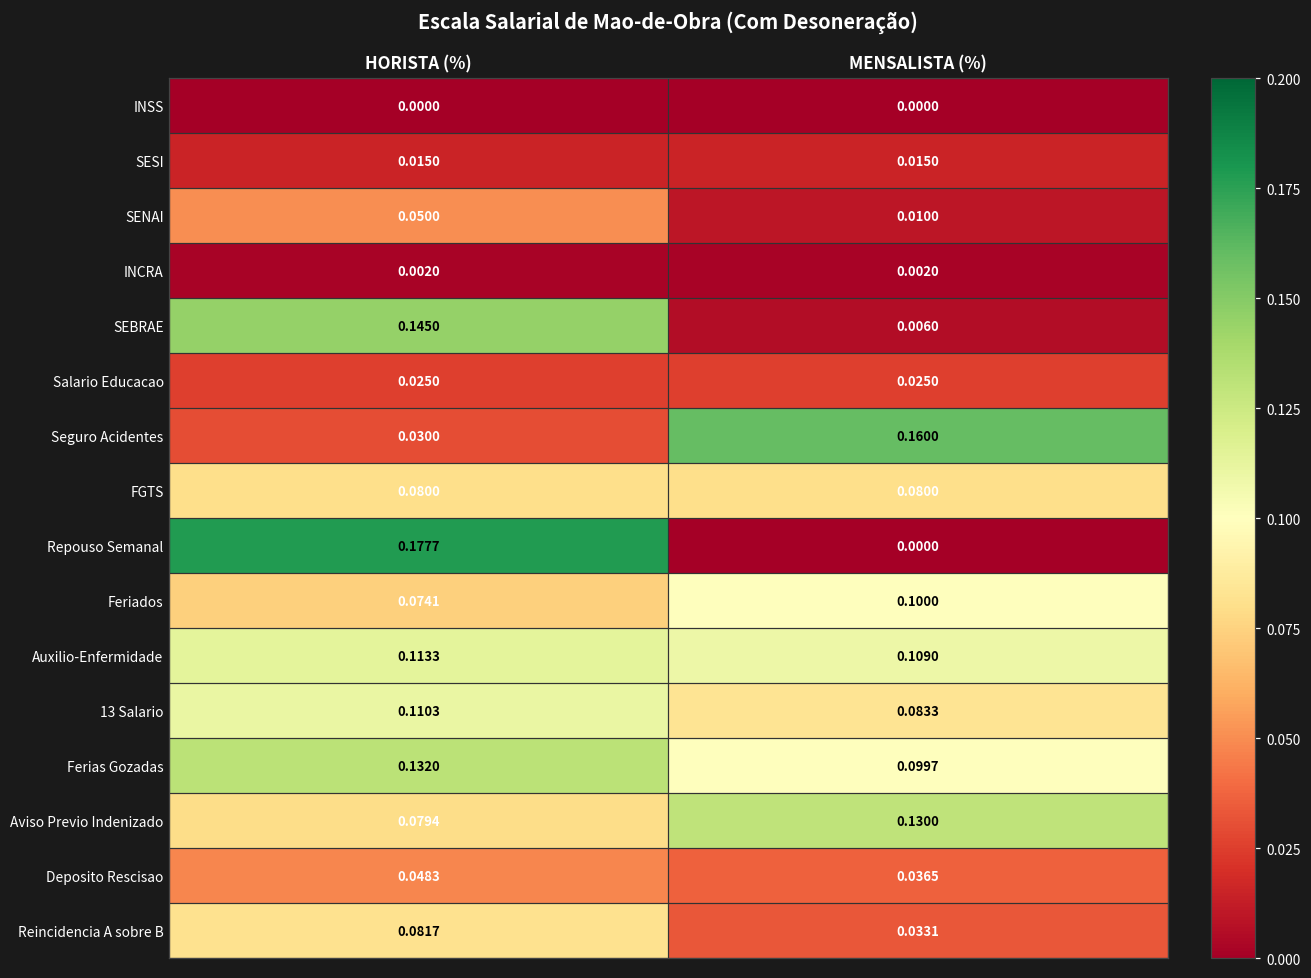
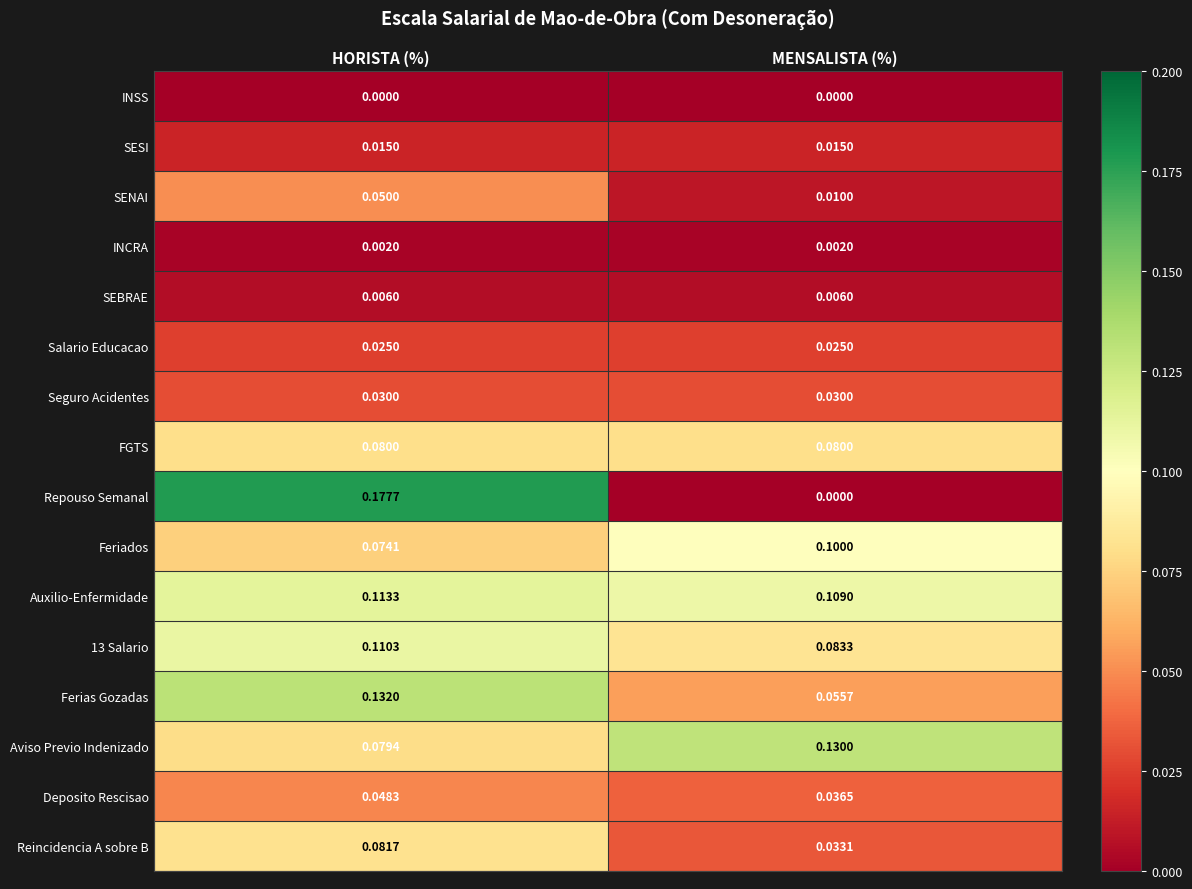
SEBRAE, HORISTA (%): 0.1450 -> 0.0060
Seguro Acidentes, MENSALISTA (%): 0.1600 -> 0.0300
Ferias Gozadas, MENSALISTA (%): 0.0997 -> 0.0557
